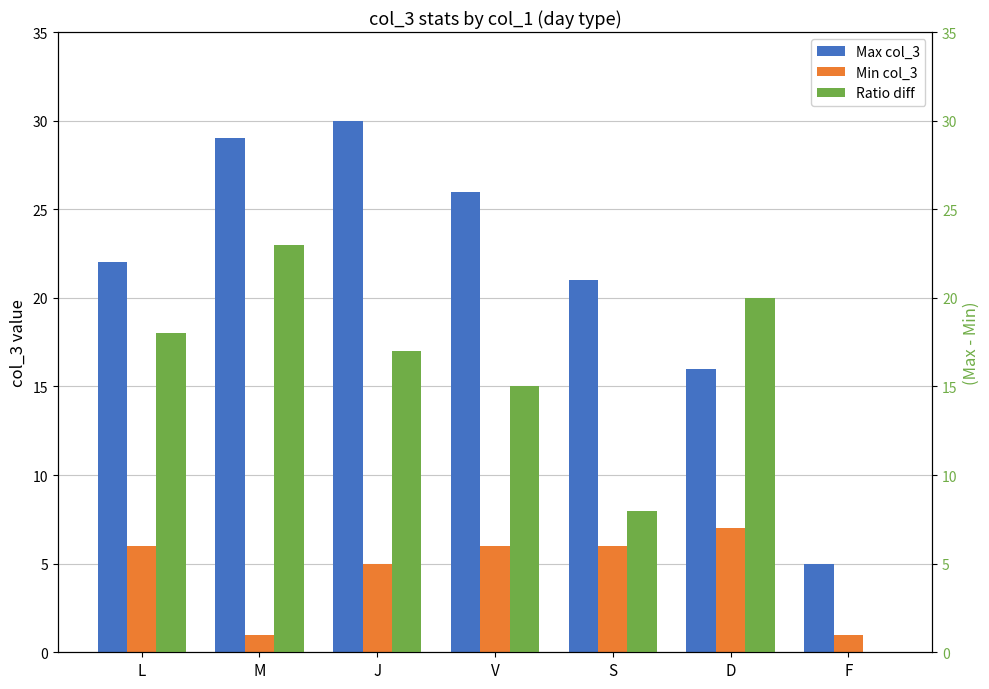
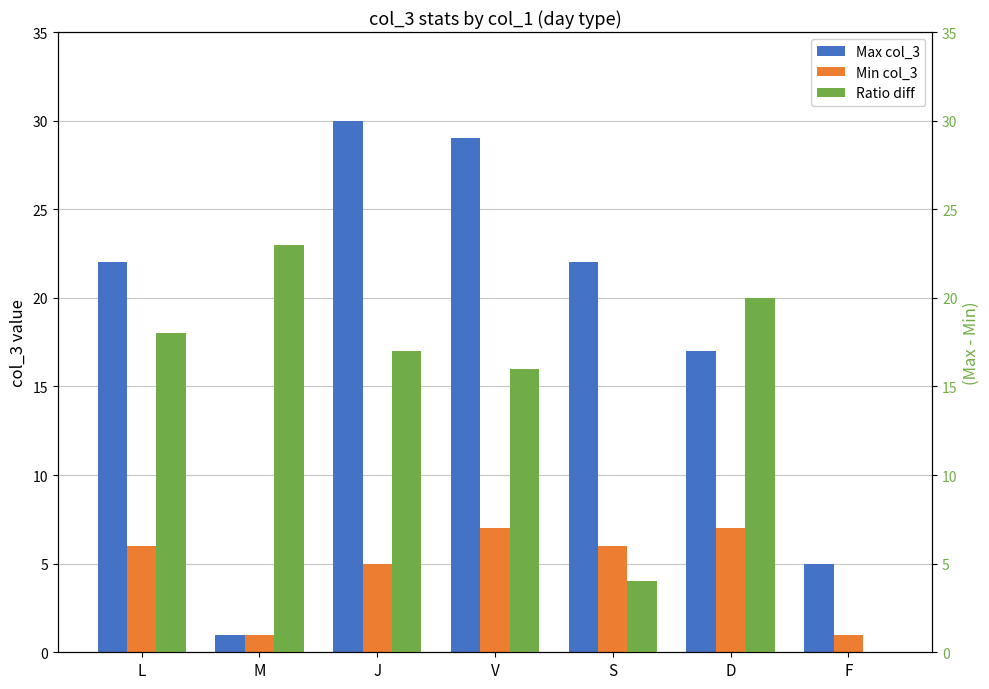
Max col_3, M: 29 -> 1
Max col_3, V: 26 -> 29
Min col_3, V: 6 -> 7
Max col_3, S: 21 -> 22
Max col_3, D: 16 -> 17
Ratio diff, V: 15 -> 16
Ratio diff, S: 8 -> 4
